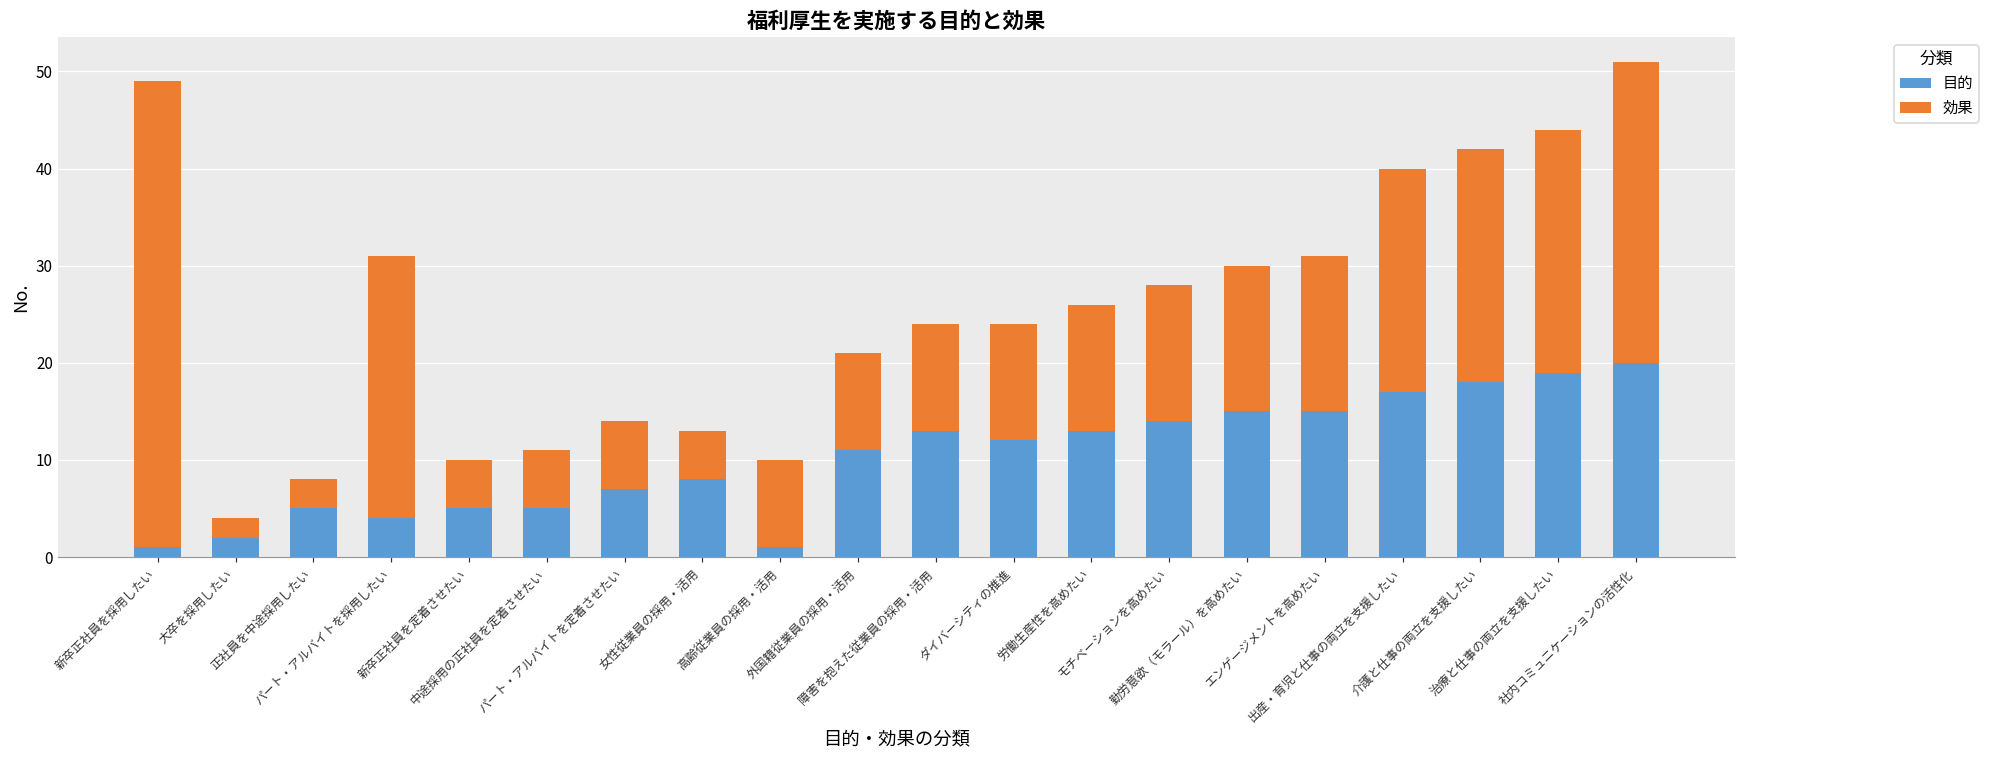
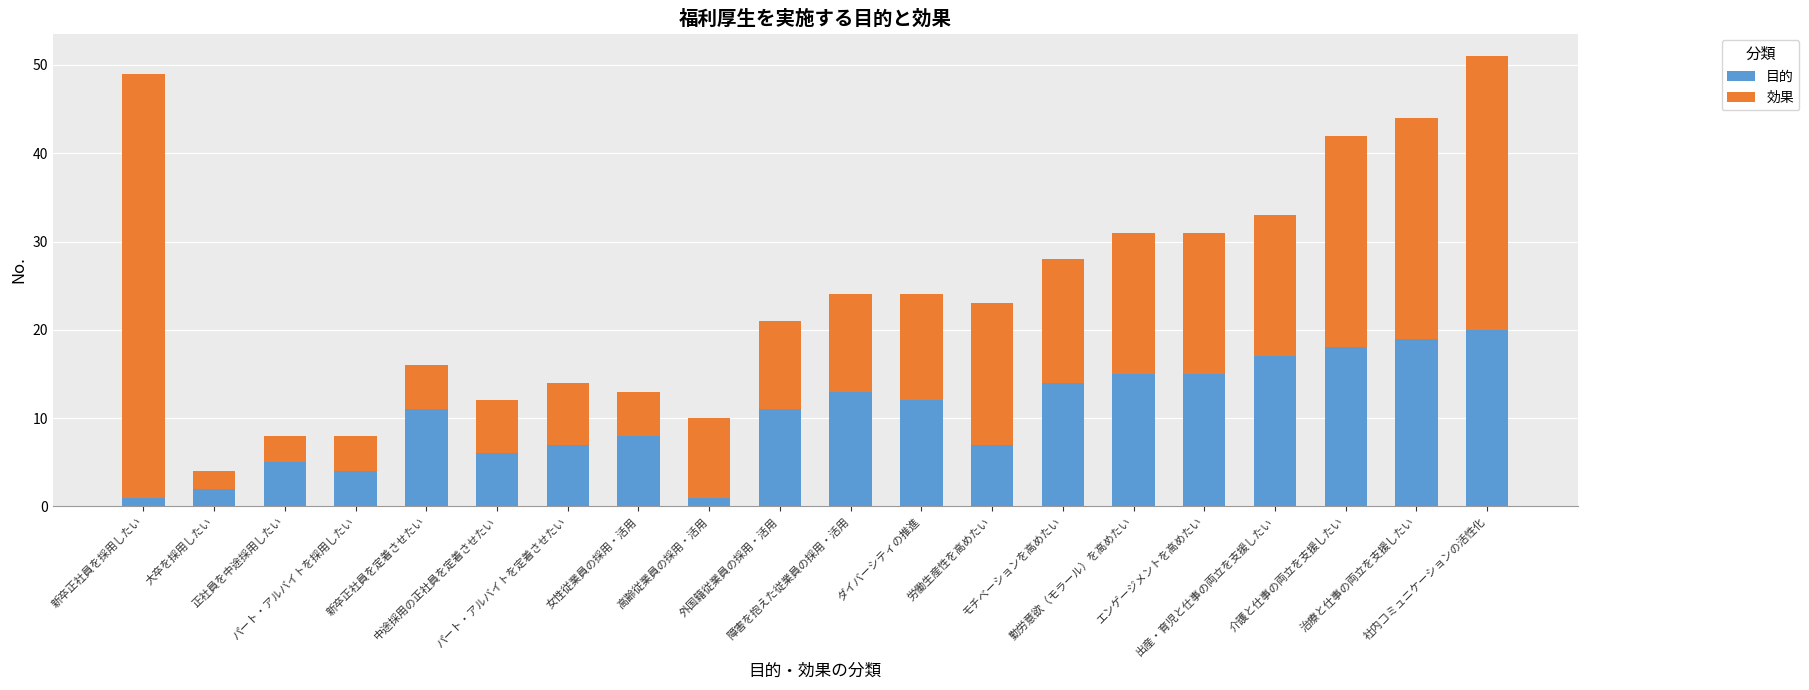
効果, パート・アルバイトを採用したい: 27 -> 4
目的, 新卒正社員を定着させたい: 5 -> 11
目的, 中途採用の正社員を定着させたい: 5 -> 6
目的, 労働生産性を高めたい: 13 -> 7
効果, 労働生産性を高めたい: 13 -> 16
効果, 勤労意欲（モラール）を高めたい: 15 -> 16
効果, 出産・育児と仕事の両立を支援したい: 23 -> 16
